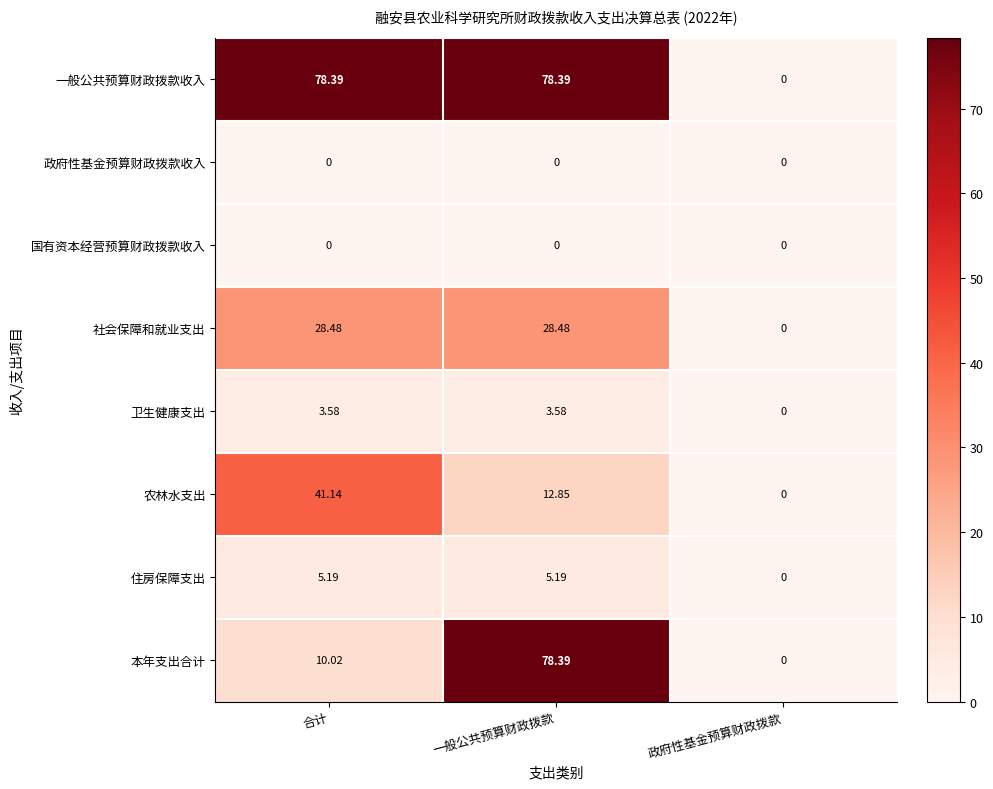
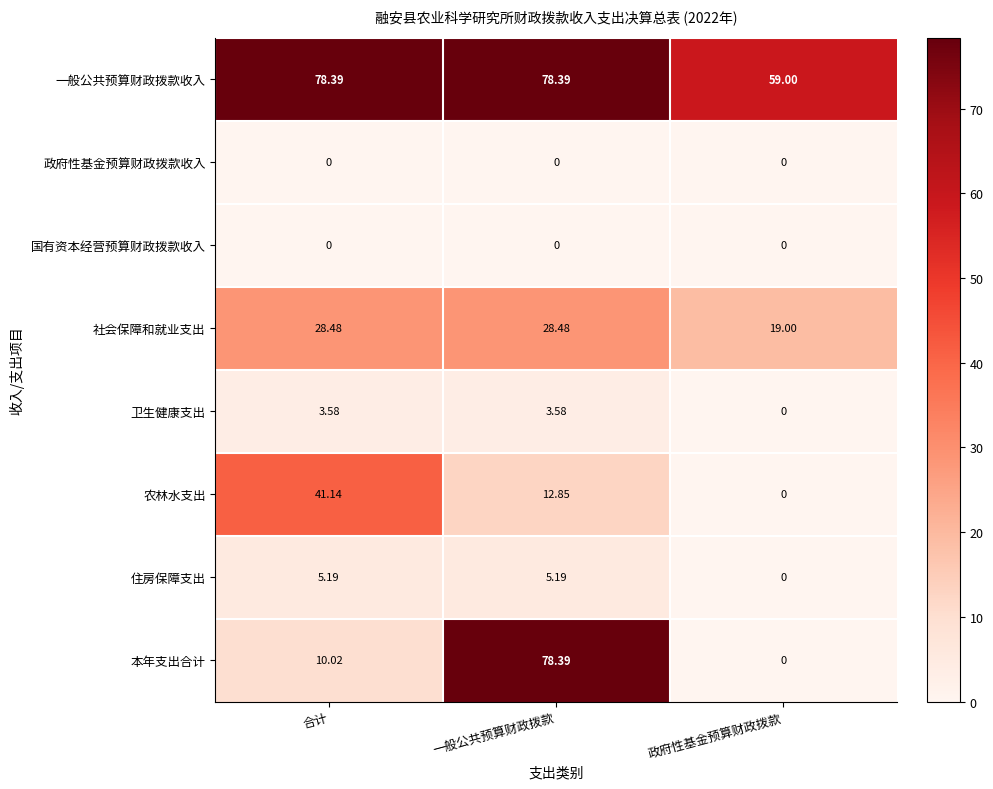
一般公共预算财政拨款收入, 政府性基金预算财政拨款: 0 -> 59.00
社会保障和就业支出, 政府性基金预算财政拨款: 0 -> 19.00
